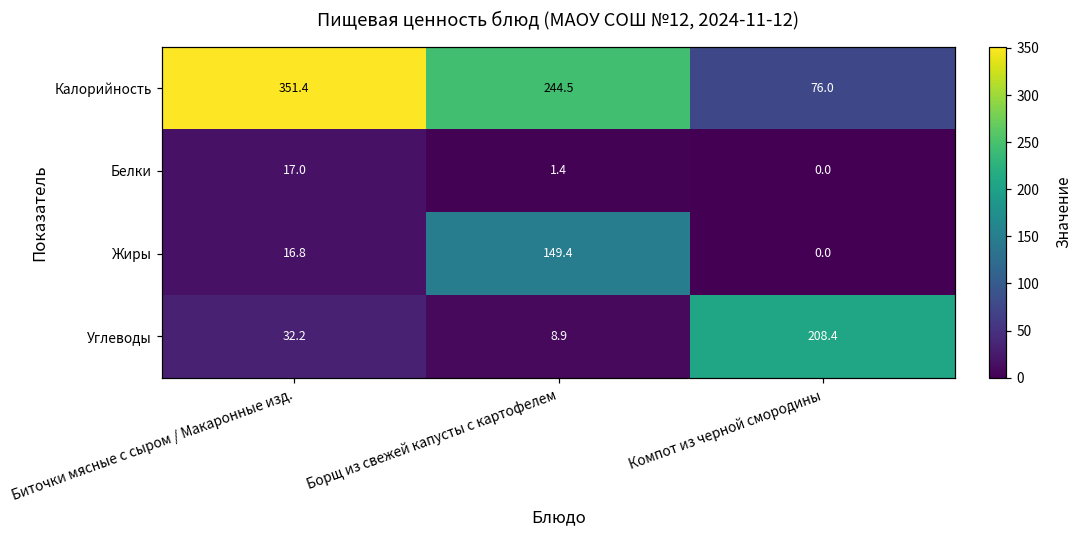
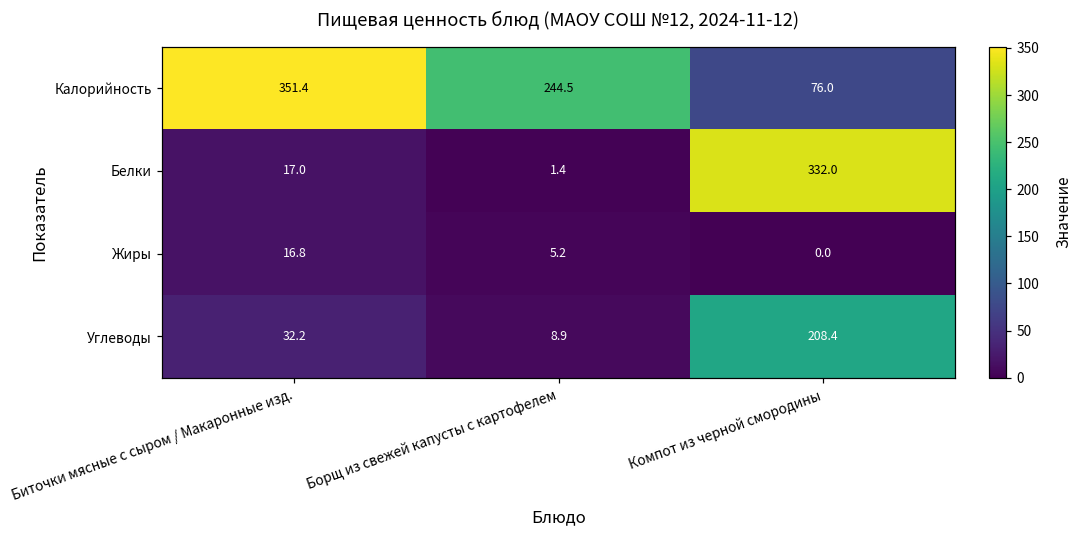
Белки, Компот из черной смородины: 0.0 -> 332.0
Жиры, Борщ из свежей капусты с картофелем: 149.4 -> 5.2
